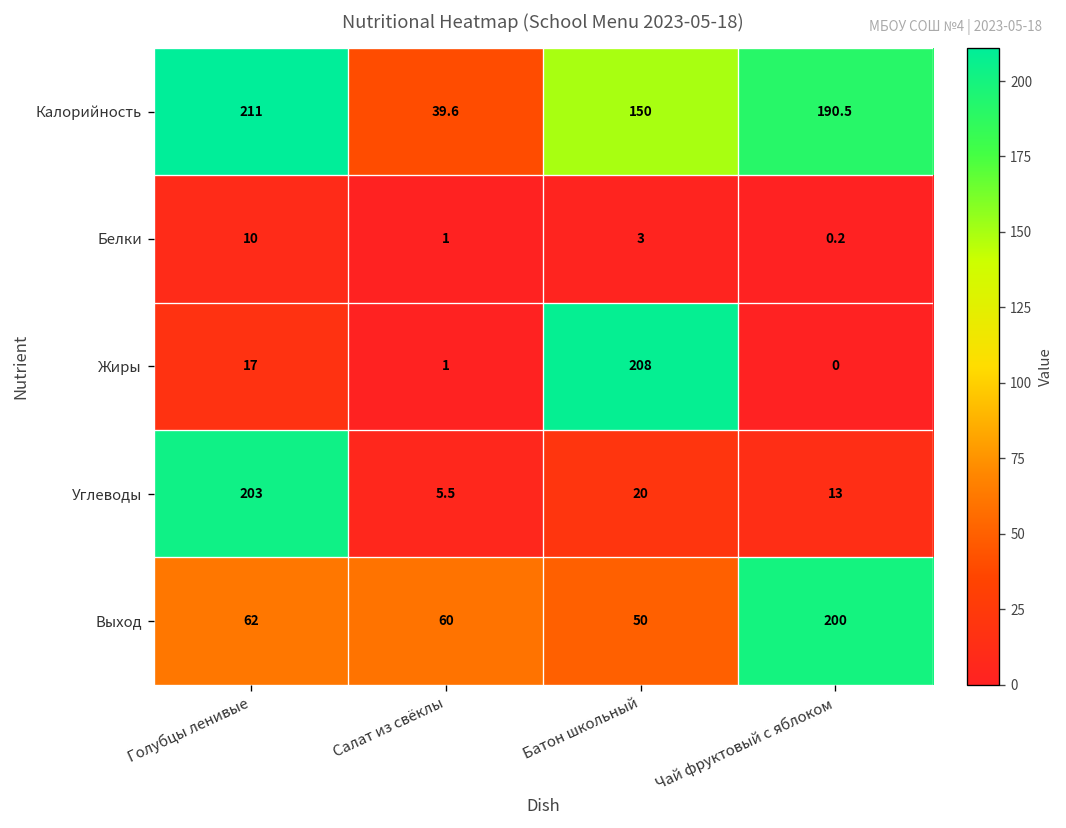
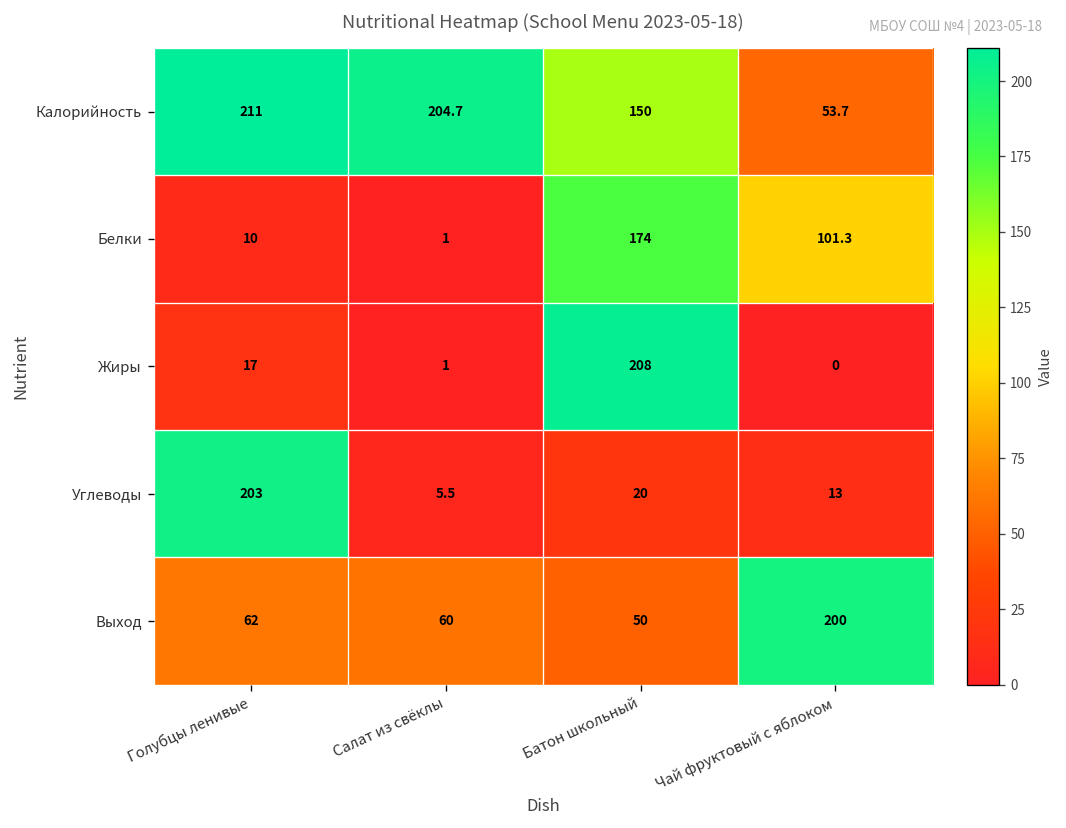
Калорийность, Салат из свёклы: 39.6 -> 204.7
Калорийность, Чай фруктовый с яблоком: 190.5 -> 53.7
Белки, Батон школьный: 3 -> 174
Белки, Чай фруктовый с яблоком: 0.2 -> 101.3
